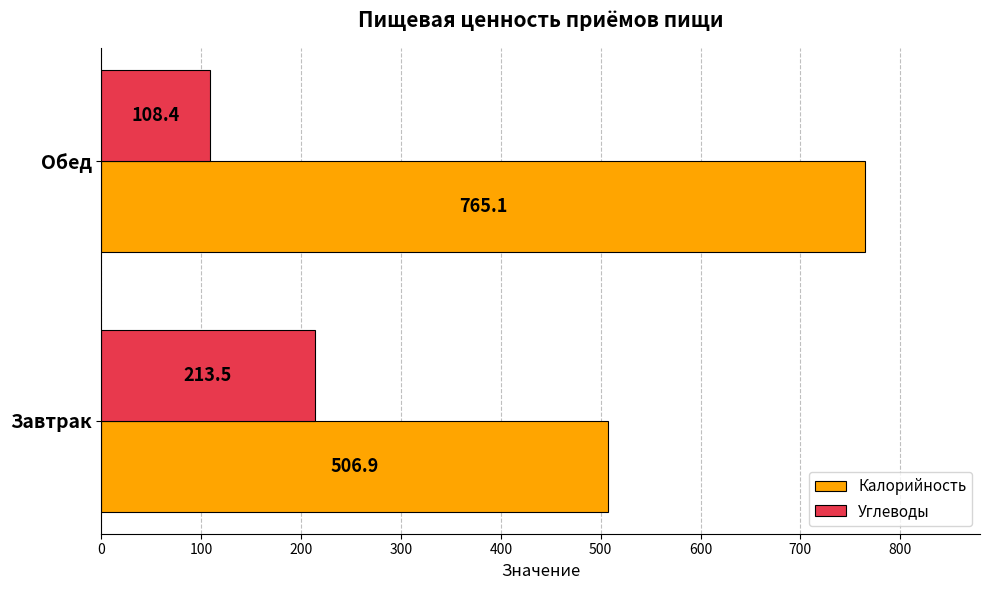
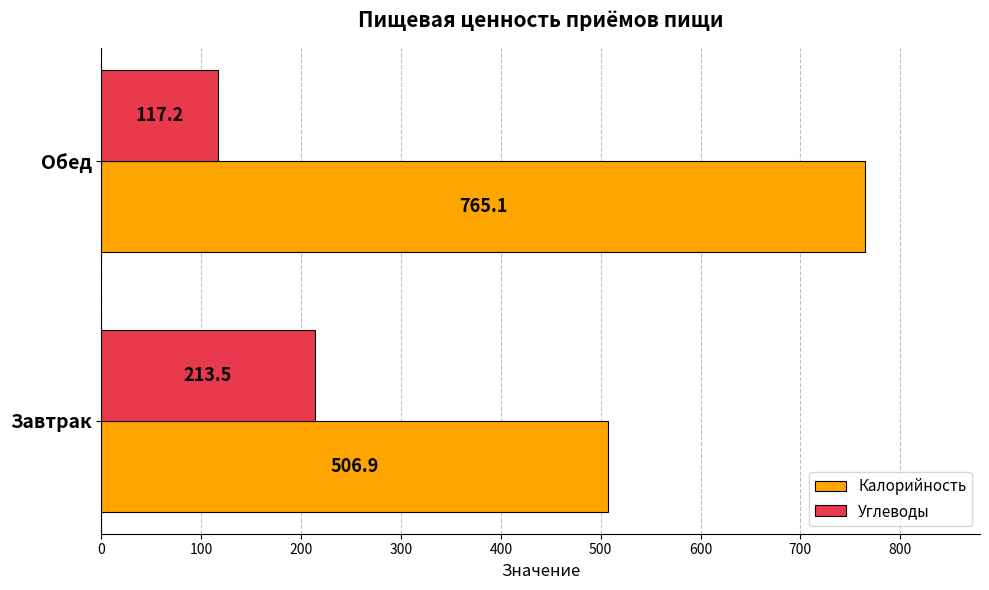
Углеводы, Обед: 108.4 -> 117.2
